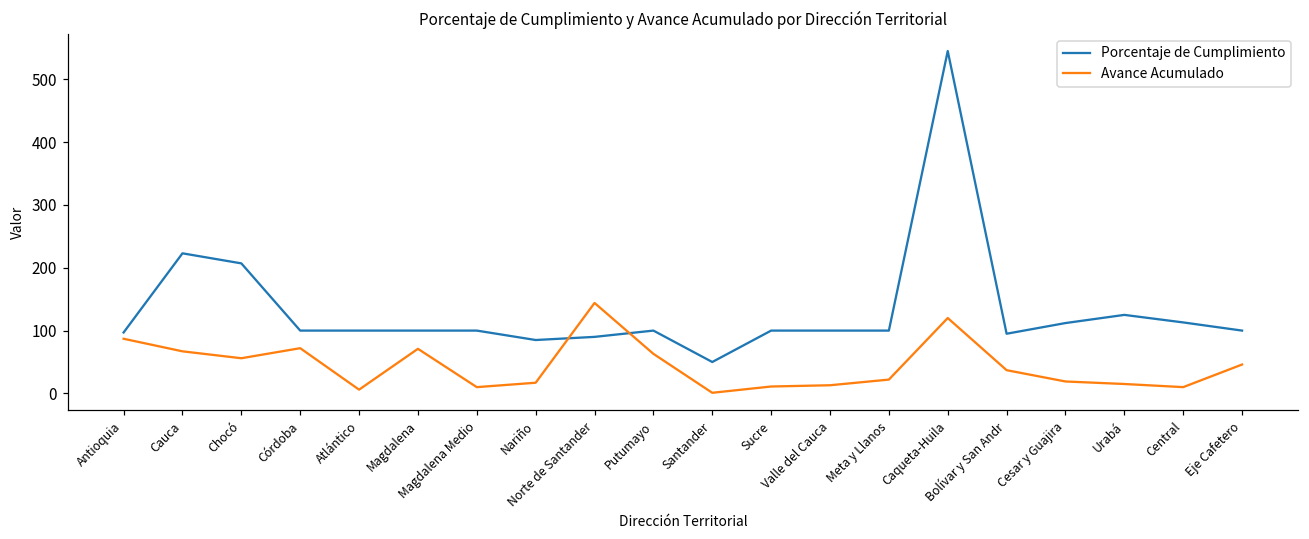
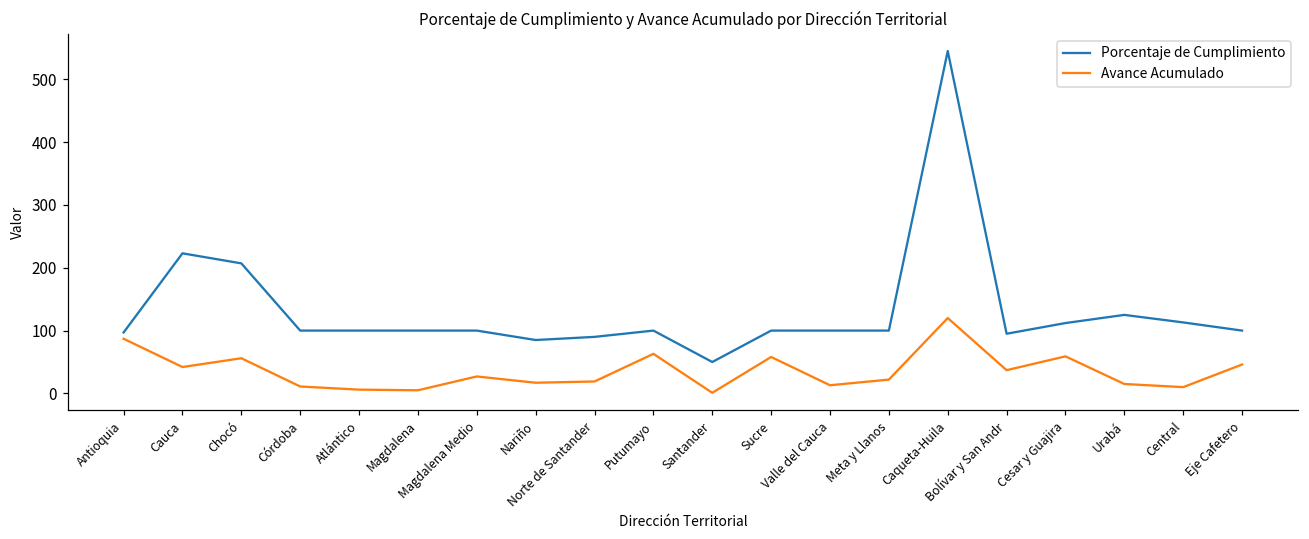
Avance Acumulado, Cauca: 70 -> 40
Avance Acumulado, Córdoba: 70 -> 10
Avance Acumulado, Magdalena: 70 -> 10
Avance Acumulado, Magdalena Medio: 10 -> 30
Avance Acumulado, Norte de Santander: 140 -> 20
Avance Acumulado, Sucre: 10 -> 60
Avance Acumulado, Cesar y Guajira: 20 -> 60
